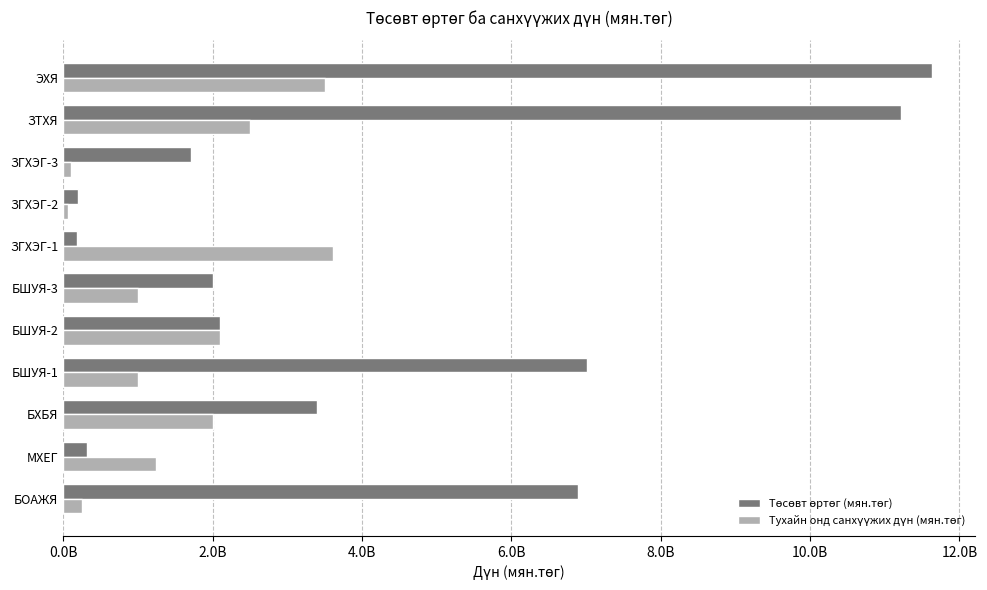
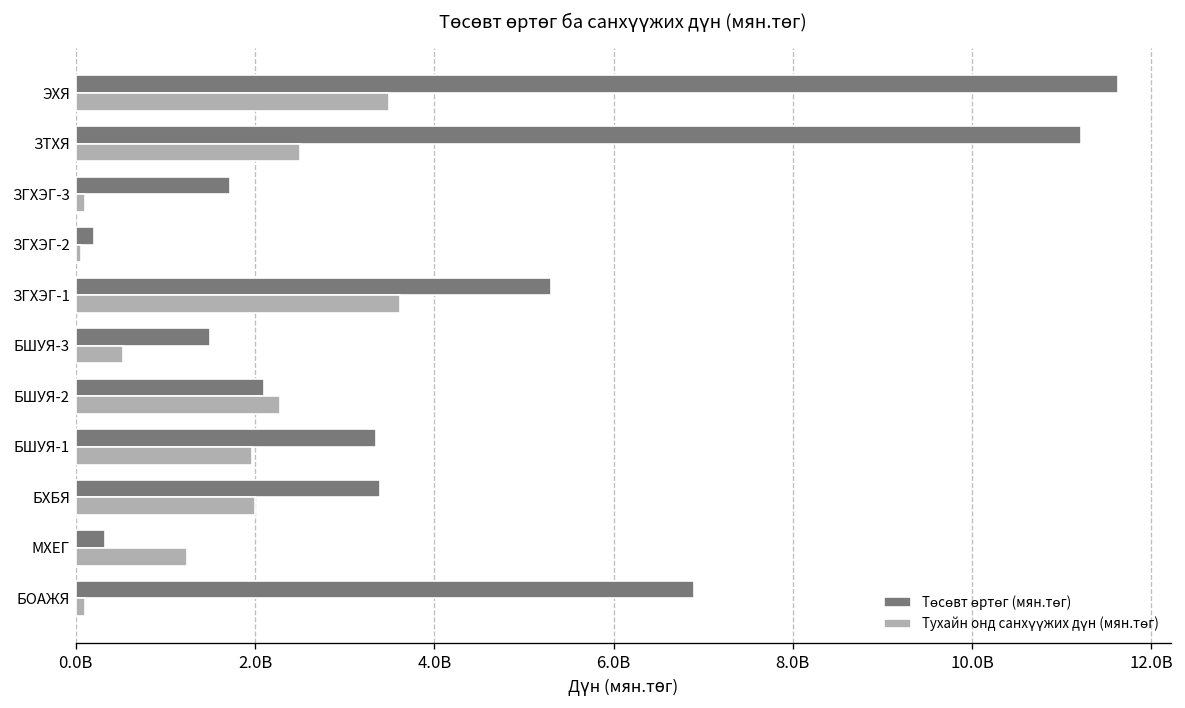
Төсөвт өртөг (мян.төг), ЗГХЭГ-1: 200000000 -> 5300000000
Төсөвт өртөг (мян.төг), БШУЯ-3: 2000000000 -> 1500000000
Тухайн онд санхүүжих дүн (мян.төг), БШУЯ-3: 1000000000 -> 500000000
Тухайн онд санхүүжих дүн (мян.төг), БШУЯ-2: 2100000000 -> 2300000000
Төсөвт өртөг (мян.төг), БШУЯ-1: 7000000000 -> 3400000000
Тухайн онд санхүүжих дүн (мян.төг), БШУЯ-1: 1000000000 -> 2000000000
Тухайн онд санхүүжих дүн (мян.төг), БОАЖЯ: 200000000 -> 100000000
